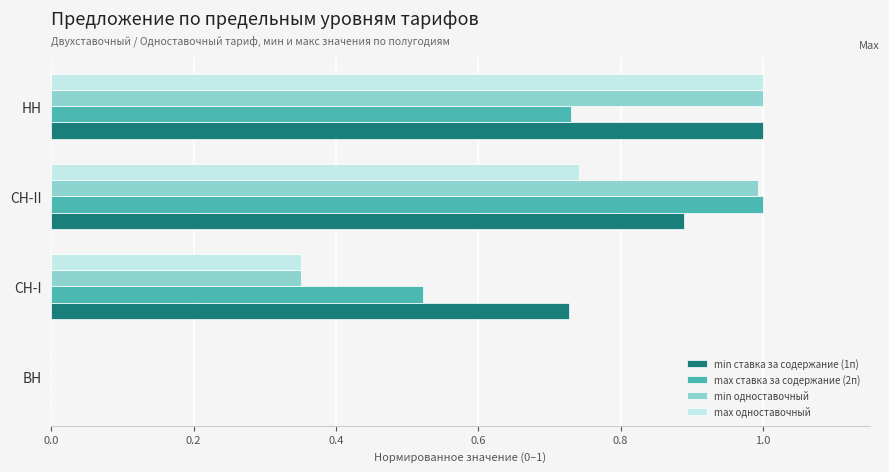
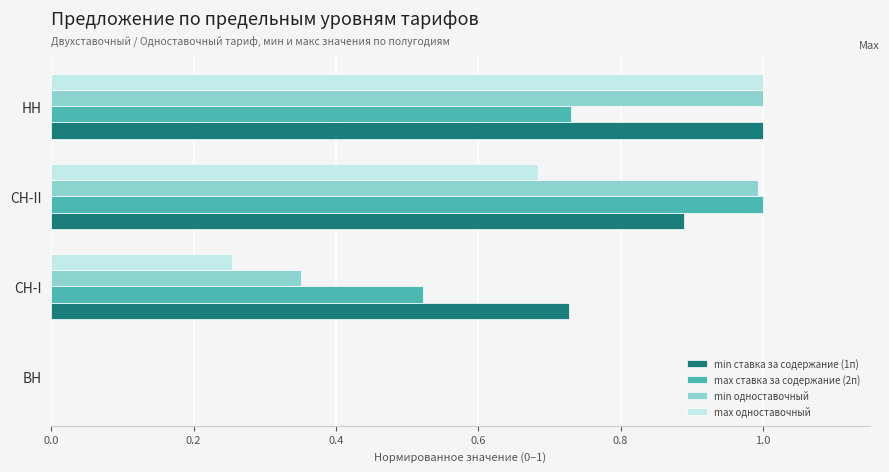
max одноставочный, СН-II: 0.74 -> 0.68
max одноставочный, СН-I: 0.35 -> 0.25
